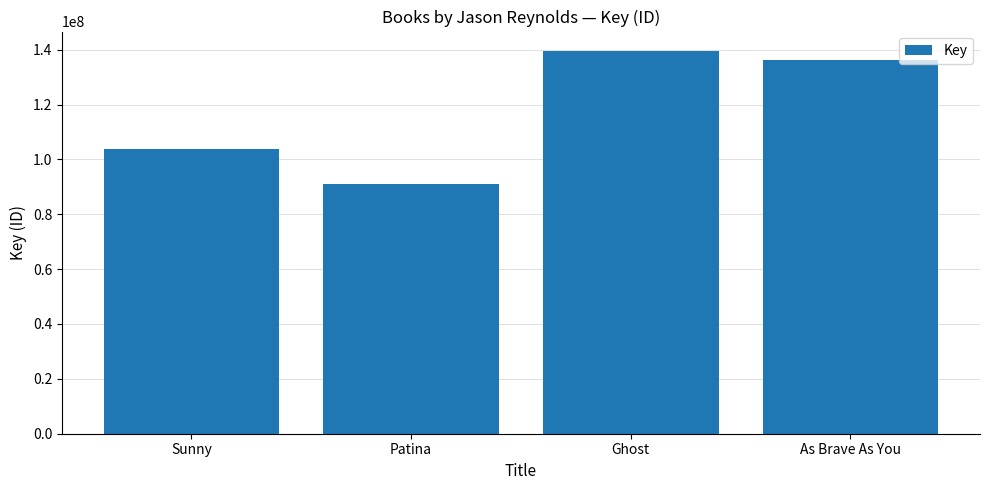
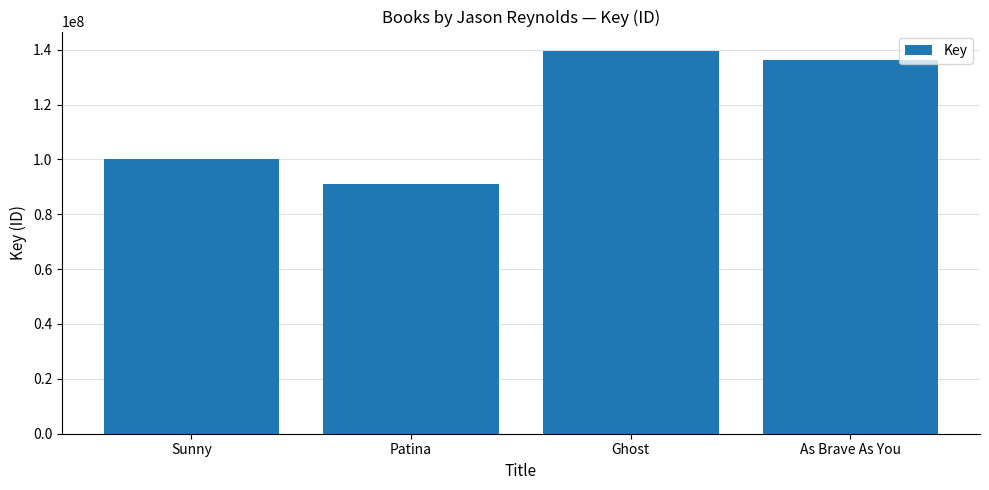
Sunny: 104000000 -> 100000000
